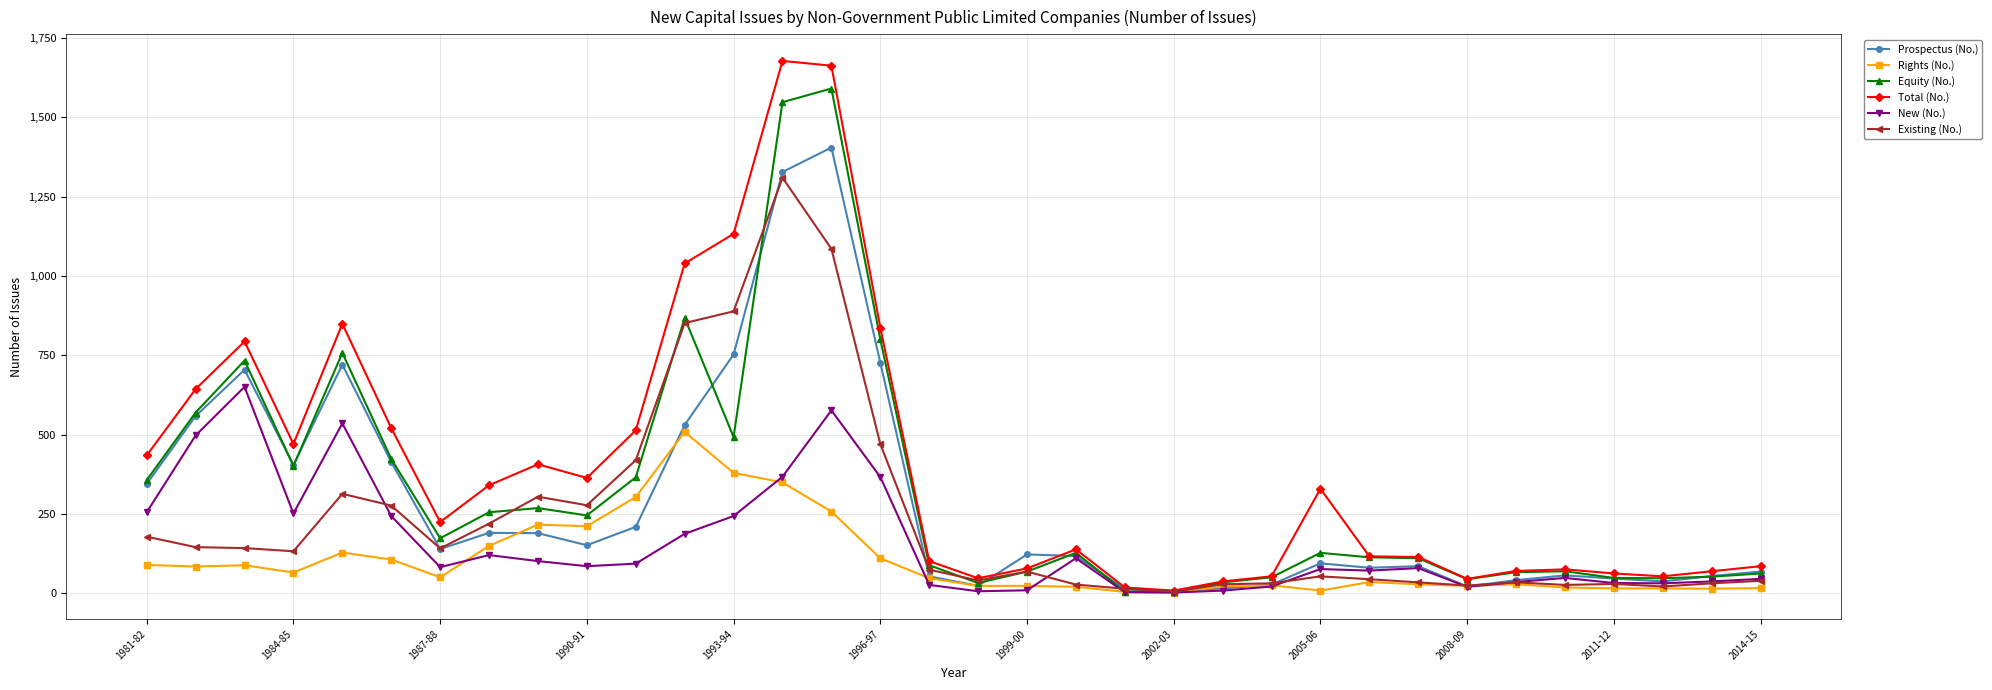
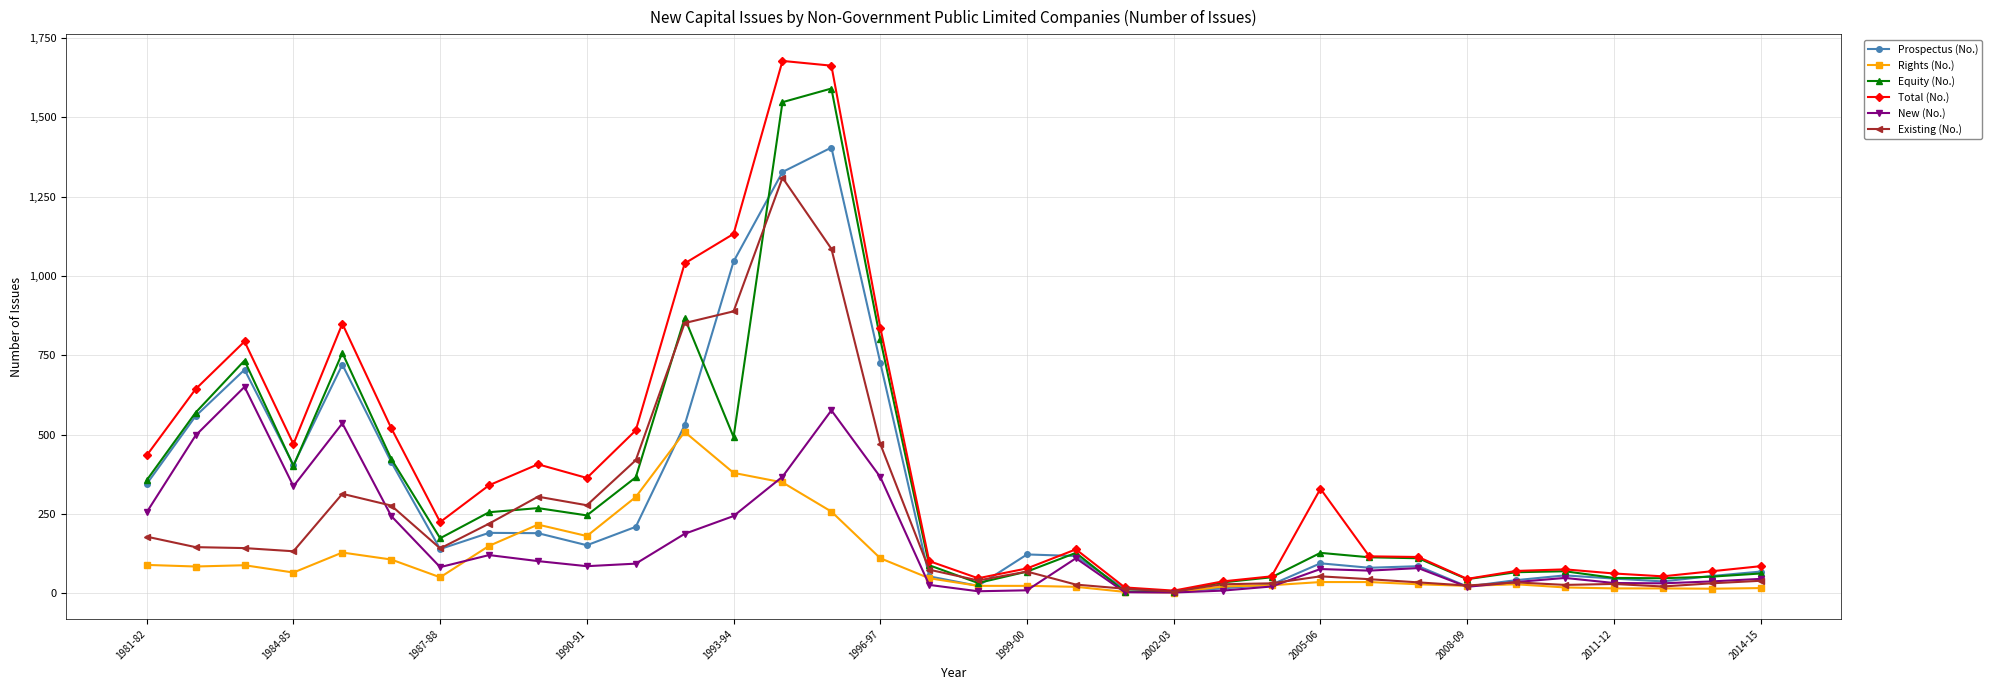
New (No.), 1984-85: 250 -> 340
Rights (No.), 1990-91: 210 -> 180
Prospectus (No.), 1993-94: 750 -> 1,050
Rights (No.), 2005-06: 10 -> 40
